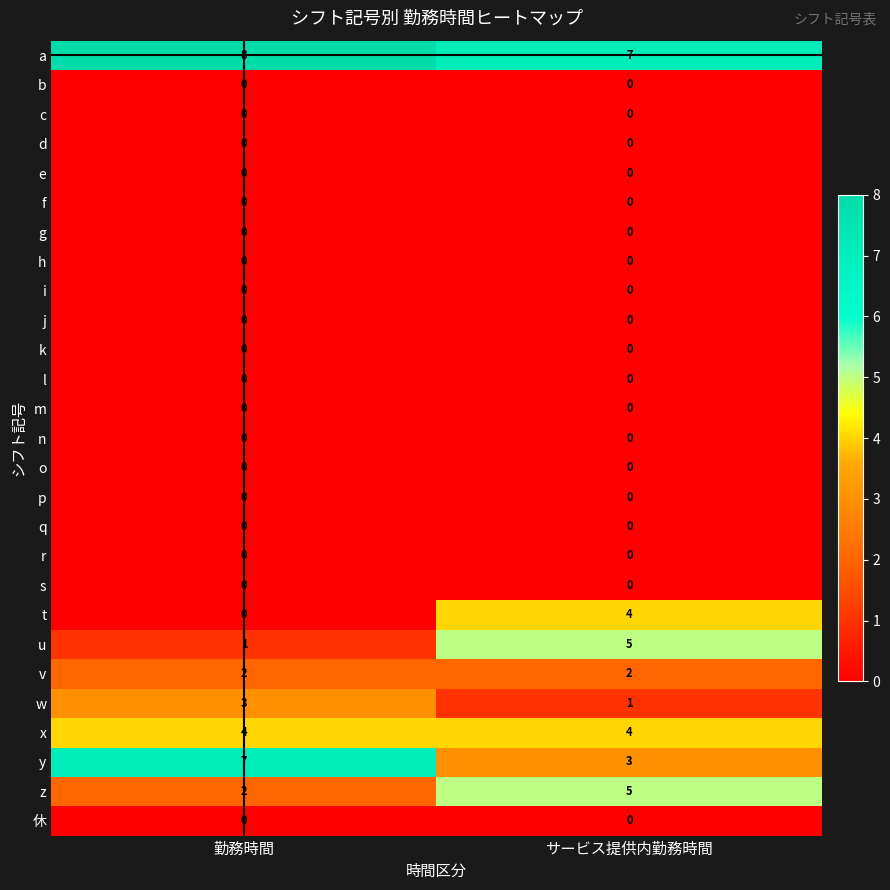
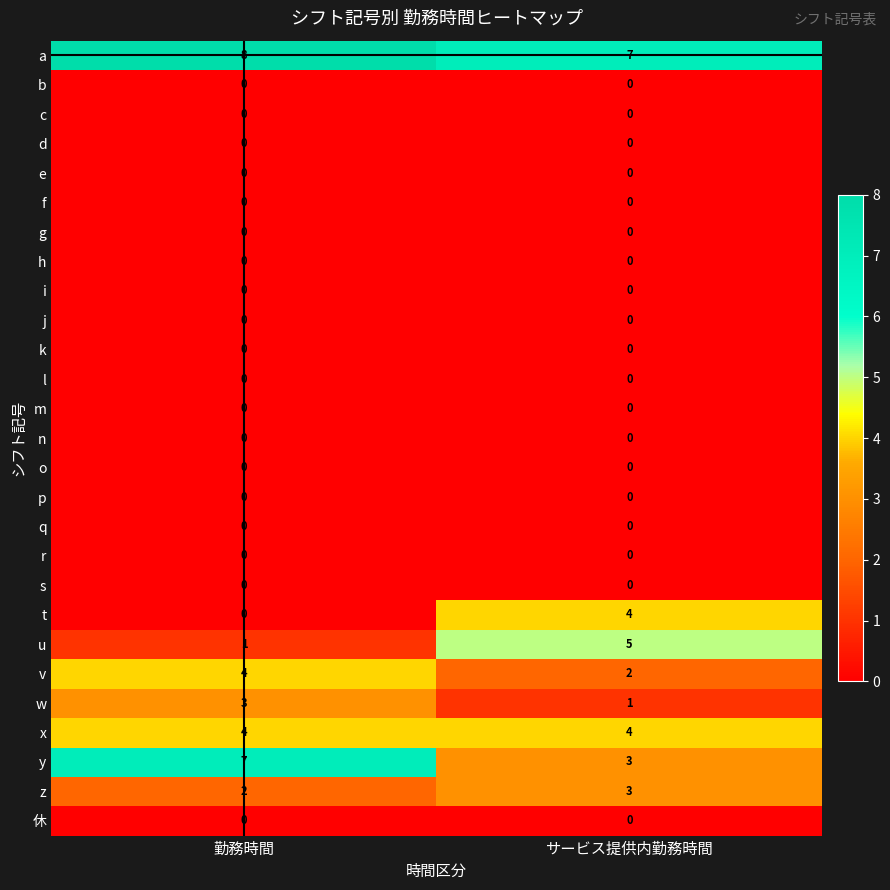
v, 勤務時間: 2 -> 4
z, サービス提供内勤務時間: 5 -> 3
